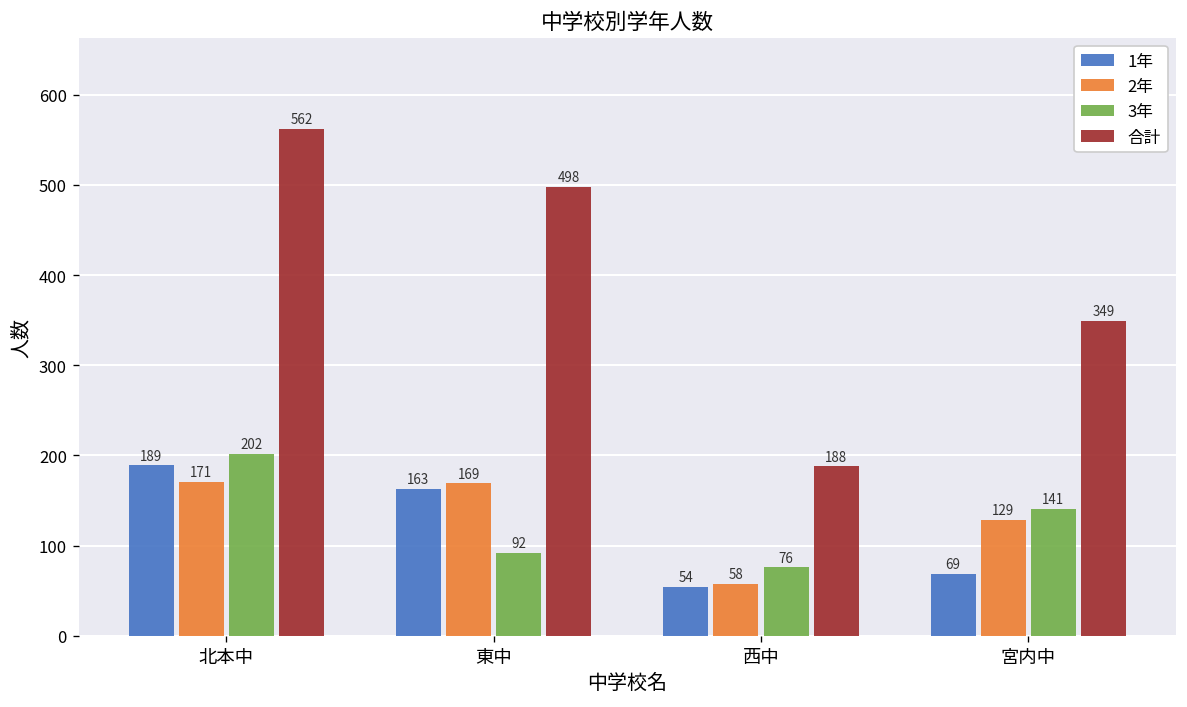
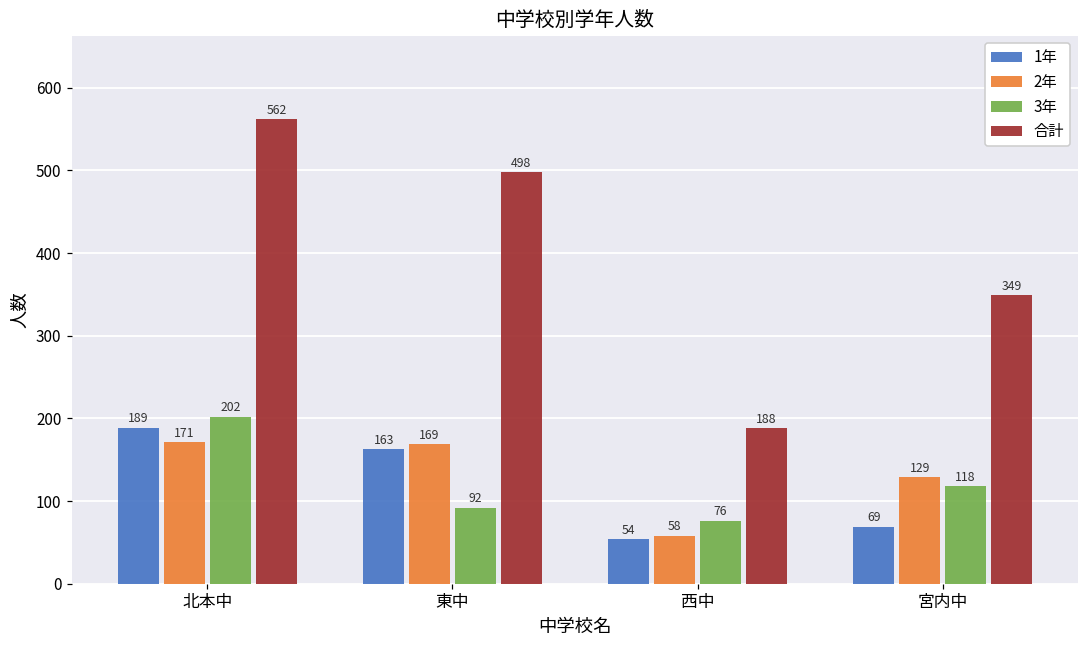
3年, 宮内中: 141 -> 118
